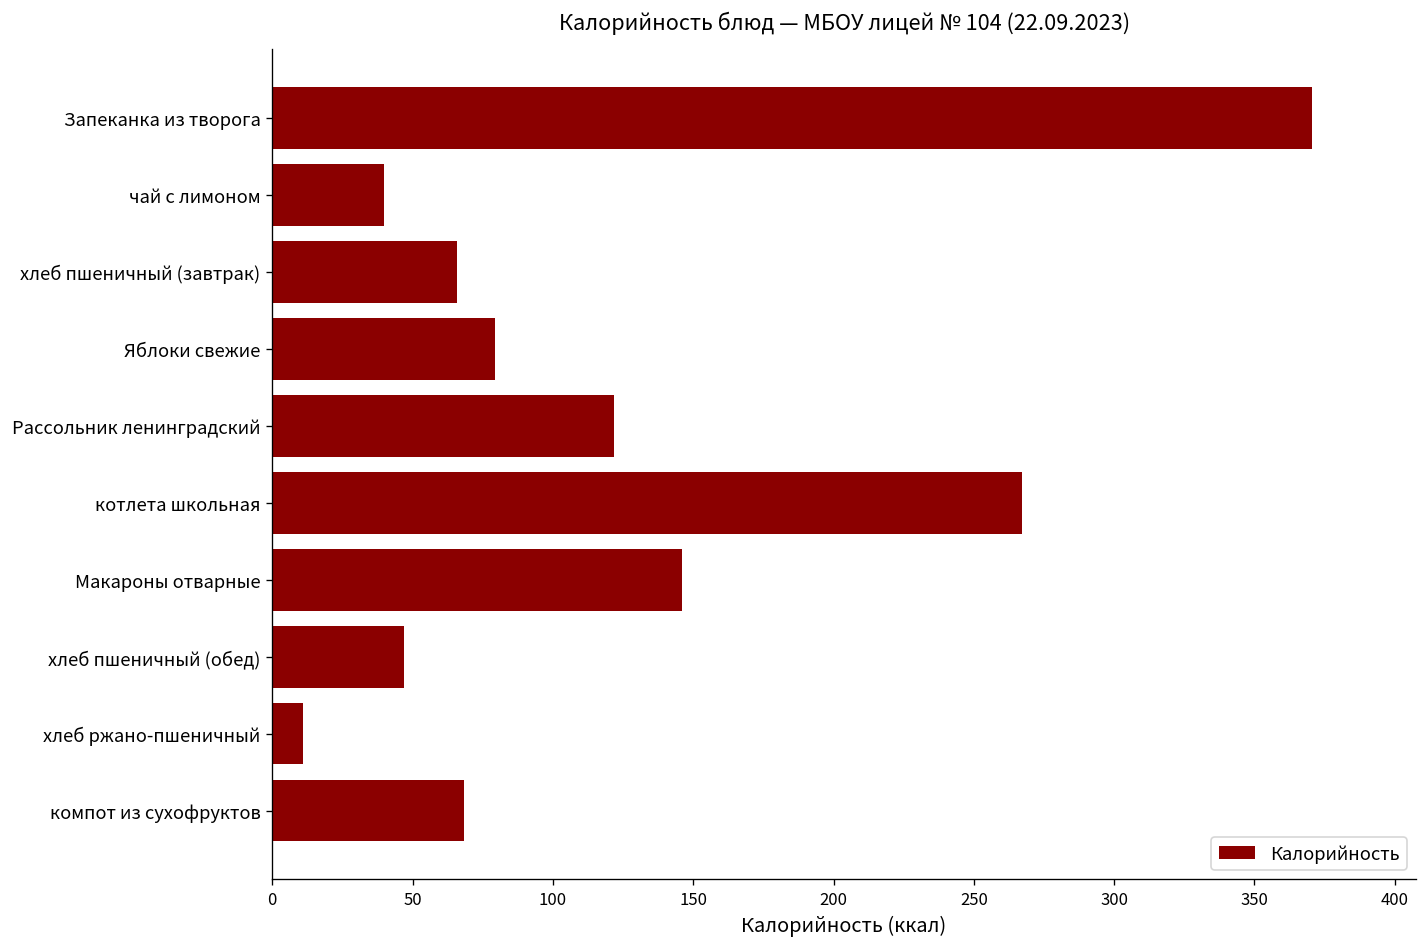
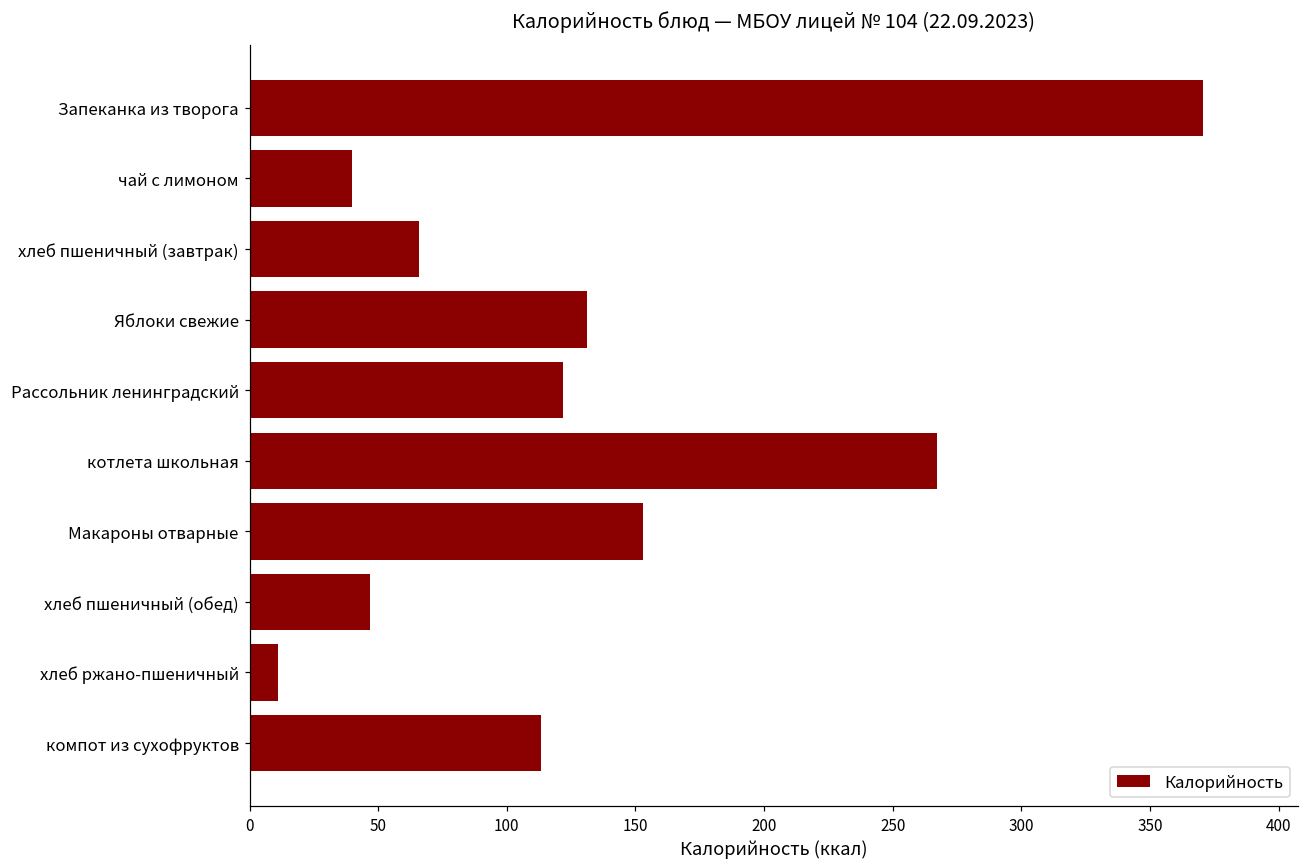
Яблоки свежие: 80 -> 131
Макароны отварные: 146 -> 153
компот из сухофруктов: 68 -> 113
